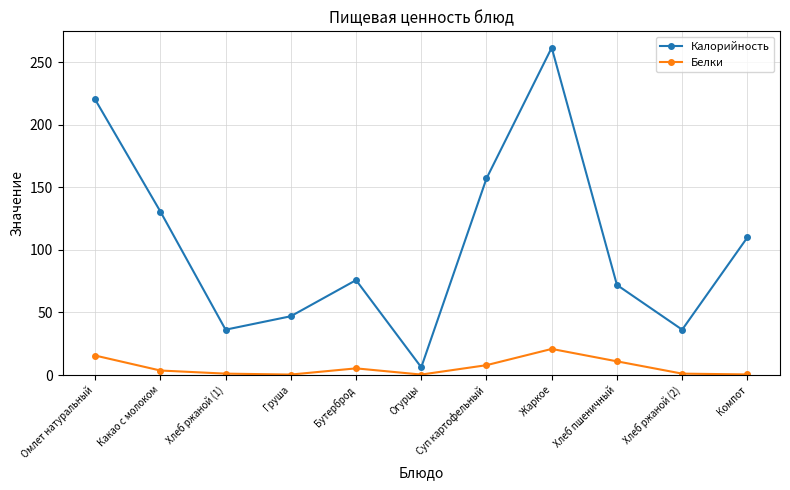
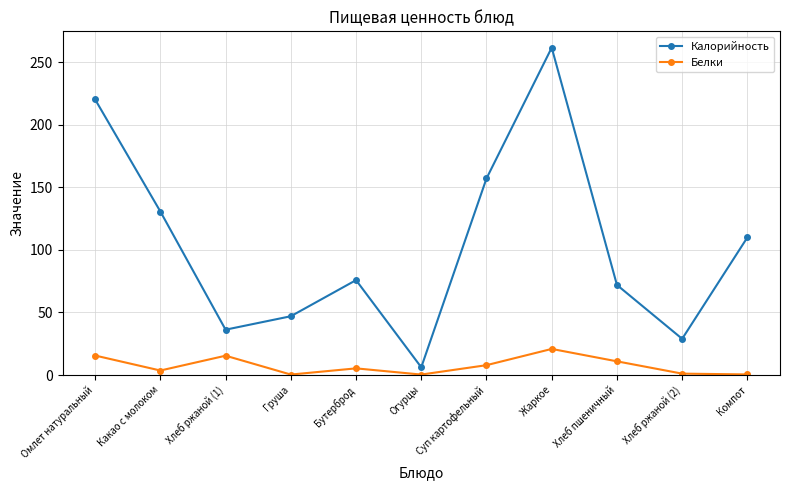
Белки, Хлеб ржаной (1): 1 -> 15
Калорийность, Хлеб ржаной (2): 36 -> 29
